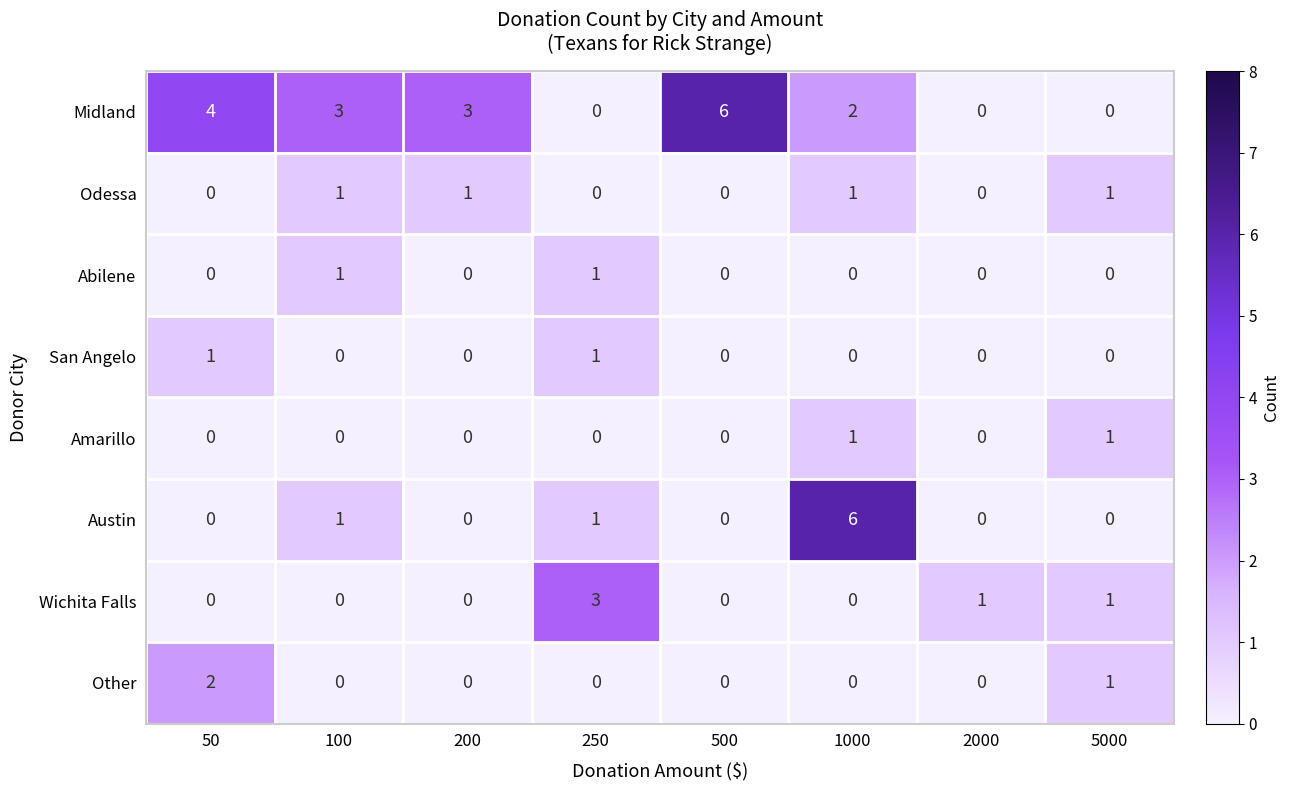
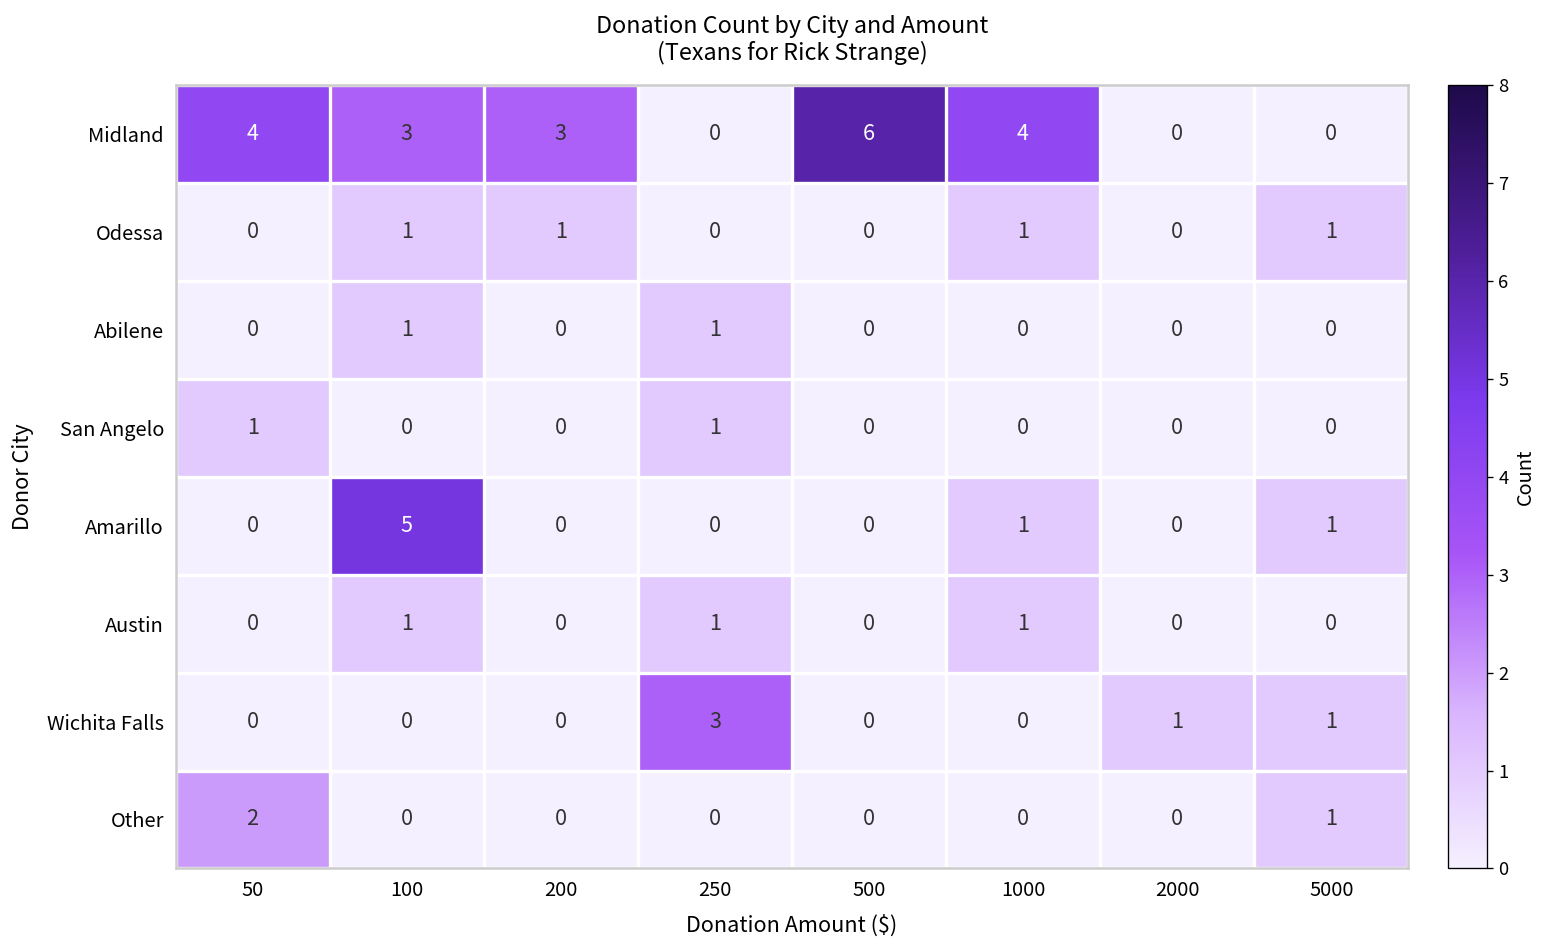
Midland, 1000: 2 -> 4
Amarillo, 100: 0 -> 5
Austin, 1000: 6 -> 1
